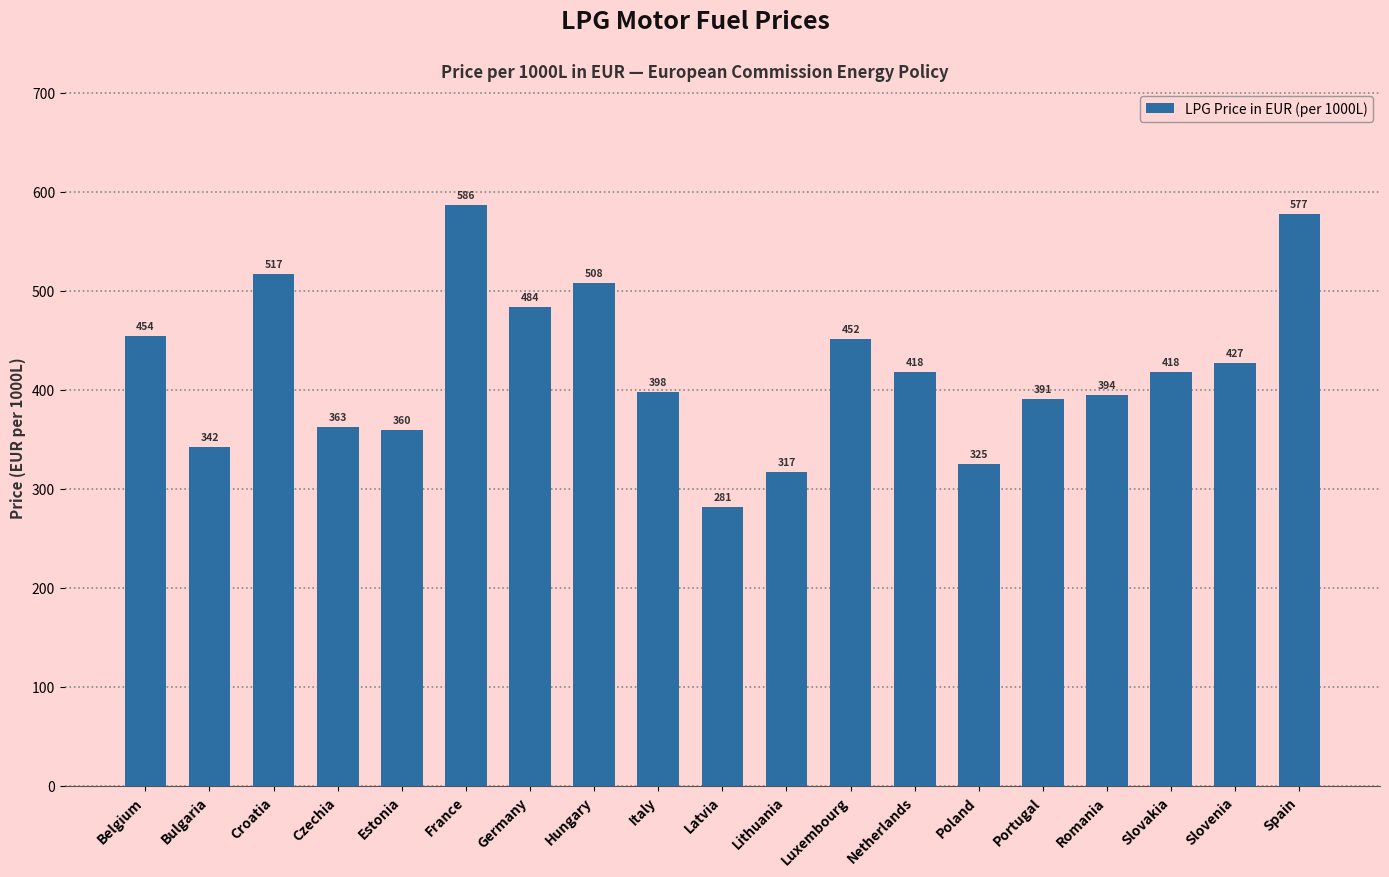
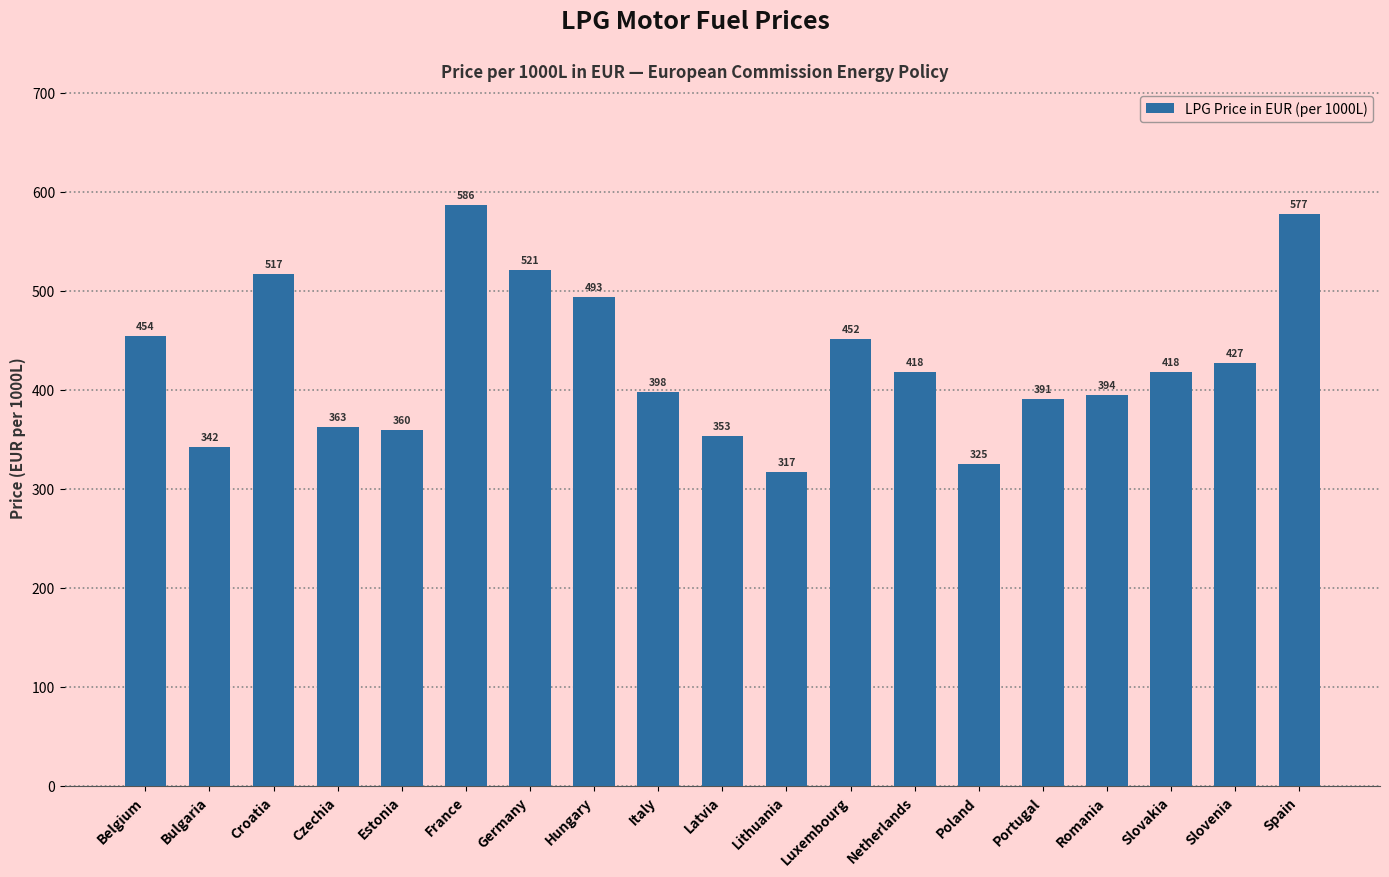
Germany: 484 -> 521
Hungary: 508 -> 493
Latvia: 281 -> 353
